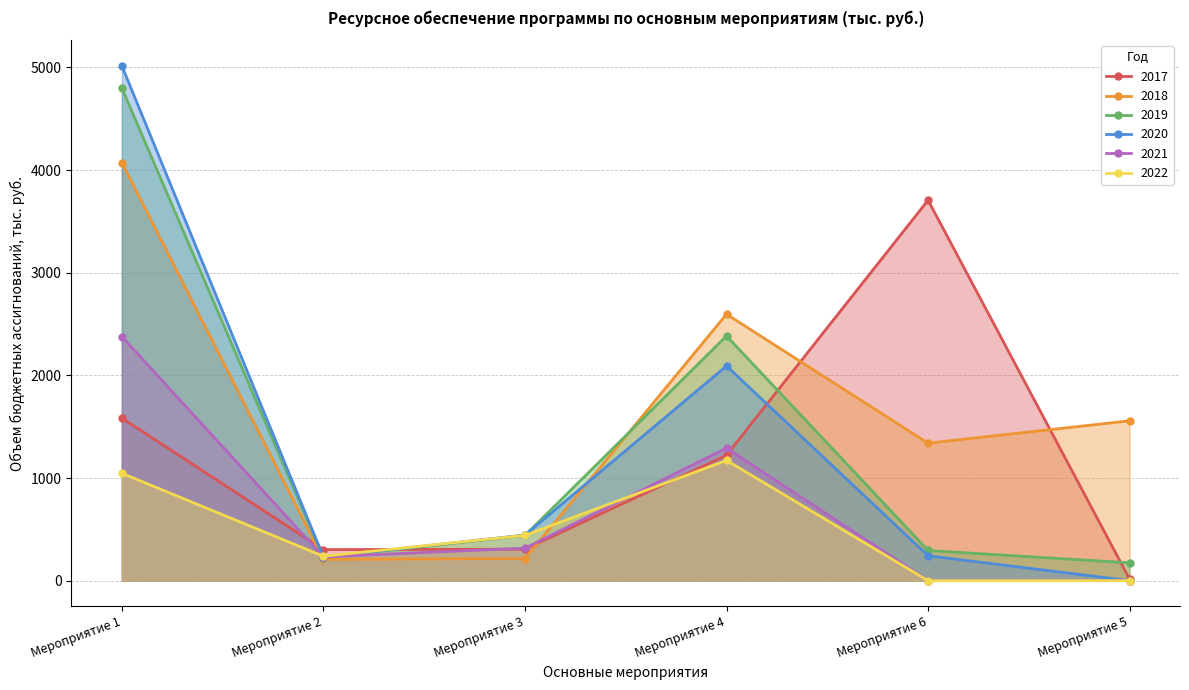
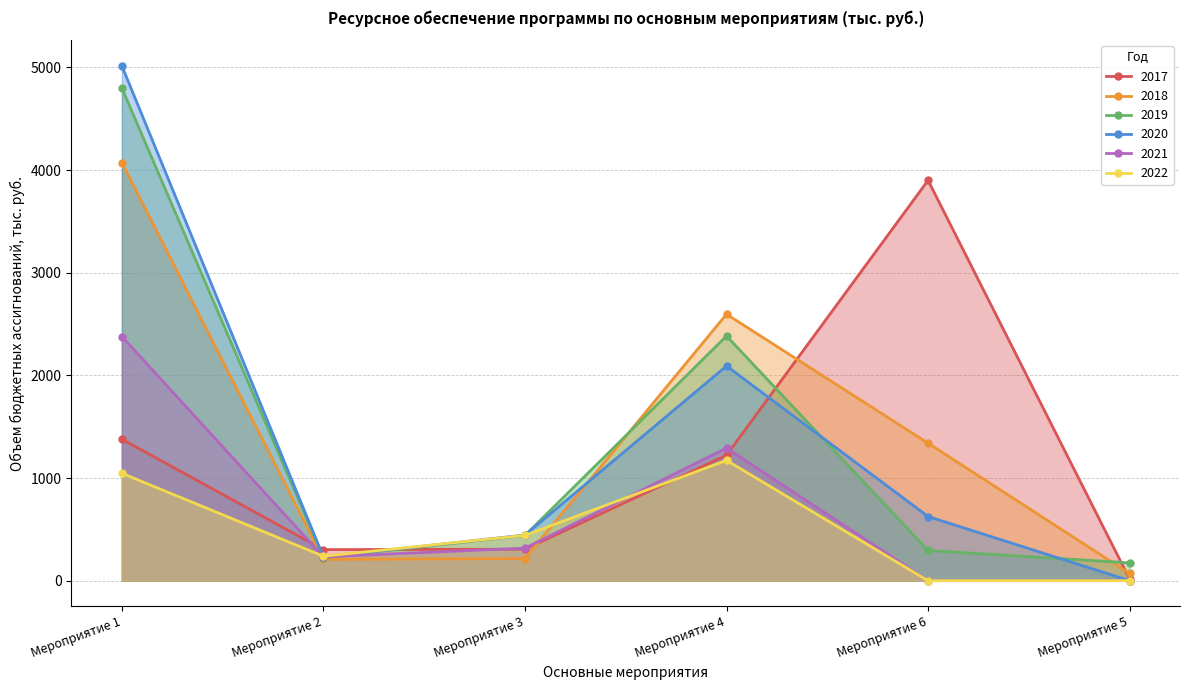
2017, Мероприятие 1: 1580 -> 1380
2017, Мероприятие 6: 3710 -> 3900
2020, Мероприятие 6: 240 -> 620
2018, Мероприятие 5: 1560 -> 70
